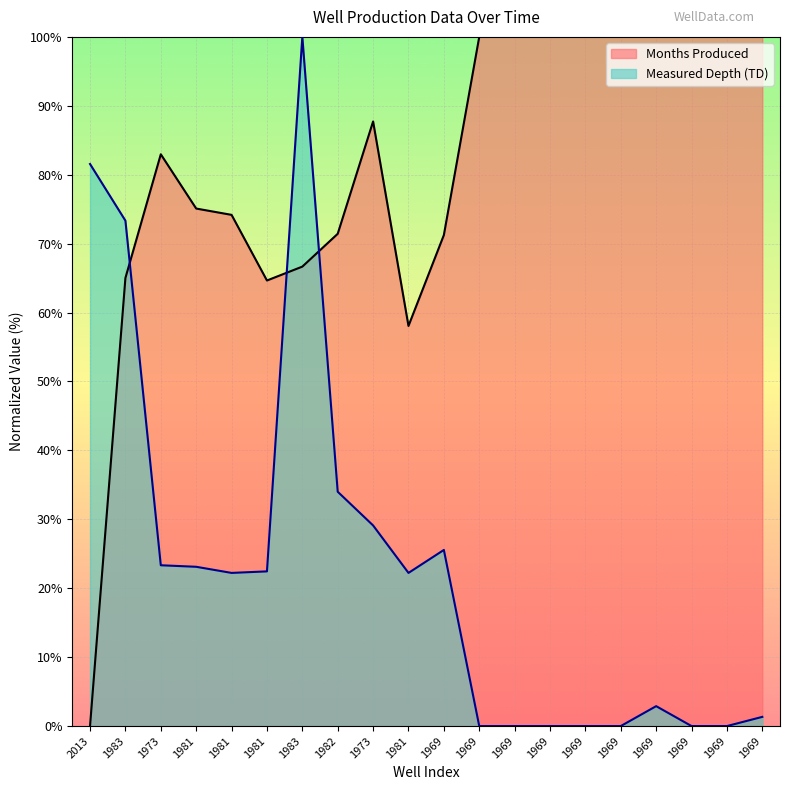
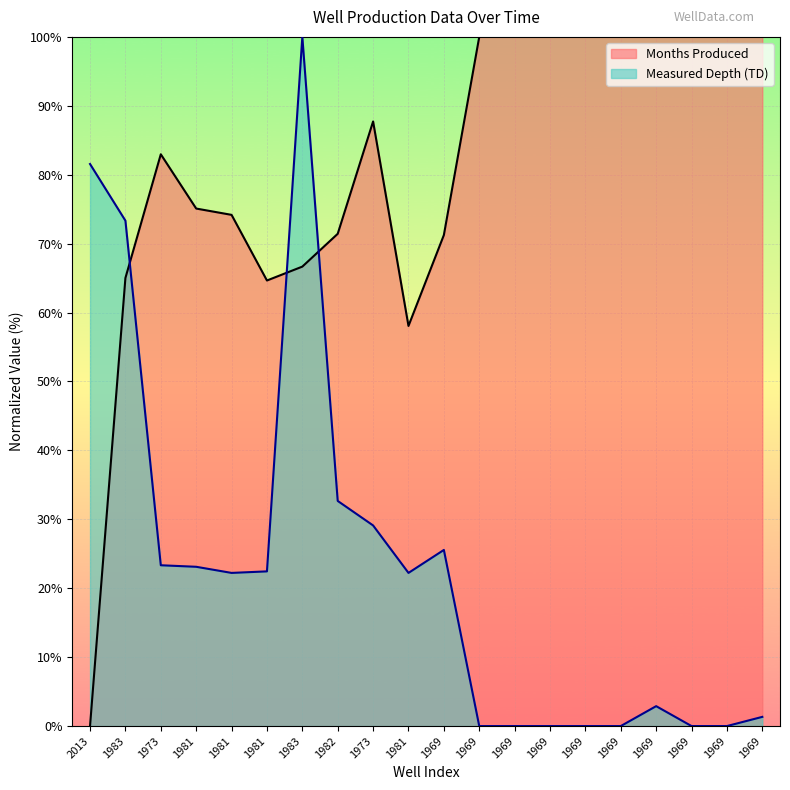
Measured Depth (TD), 1982: 34% -> 33%
